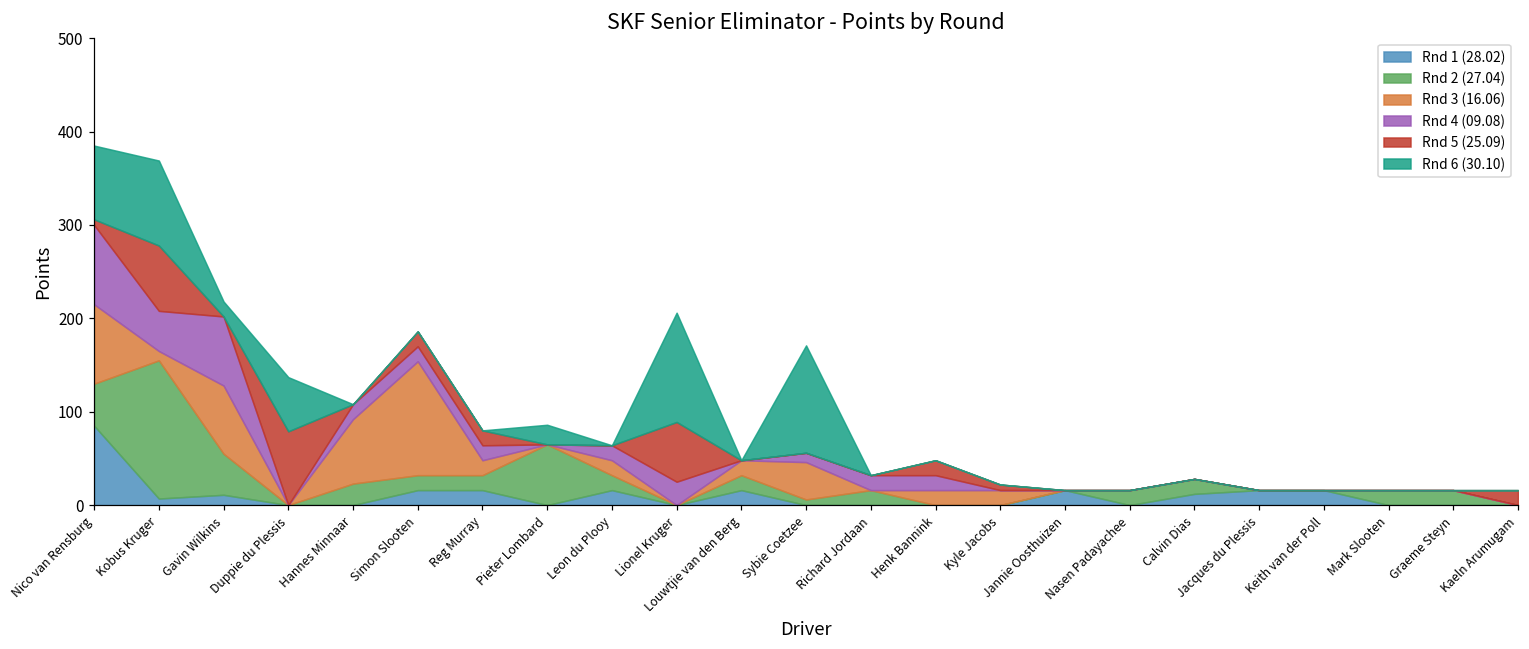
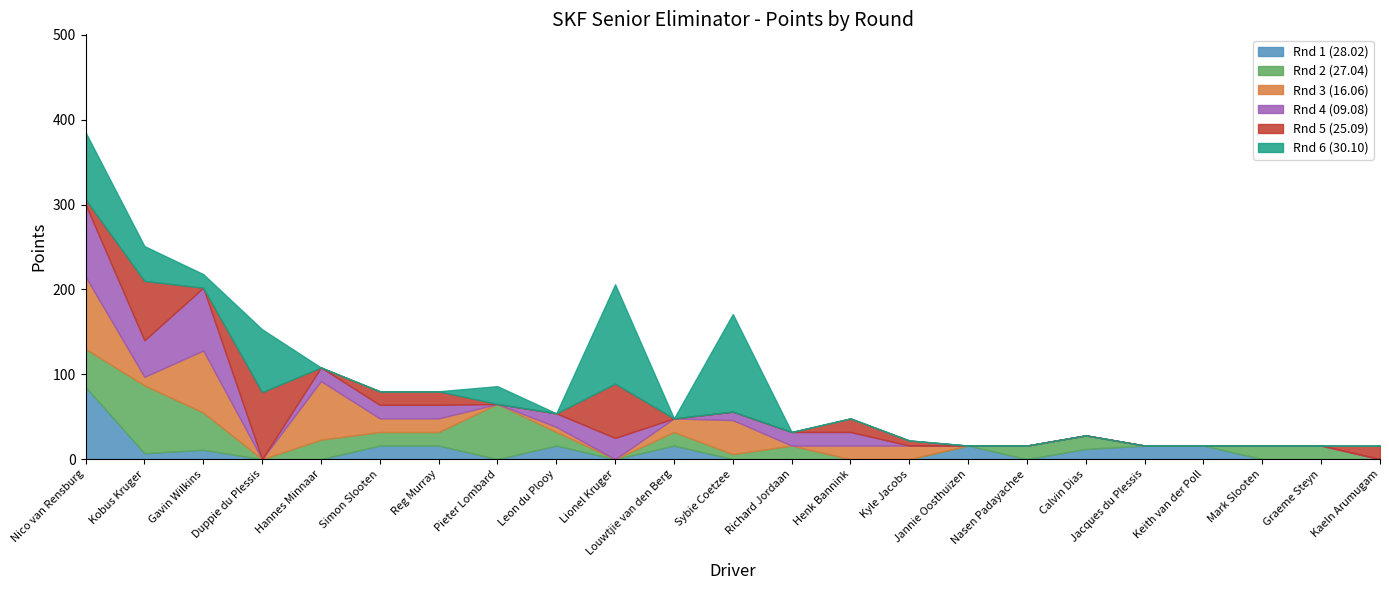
Rnd 2 (27.04), Kobus Kruger: 150 -> 80
Rnd 6 (30.10), Kobus Kruger: 90 -> 40
Rnd 6 (30.10), Duppie du Plessis: 60 -> 70
Rnd 3 (16.06), Simon Slooten: 120 -> 20
Rnd 3 (16.06), Leon du Plooy: 20 -> 10
